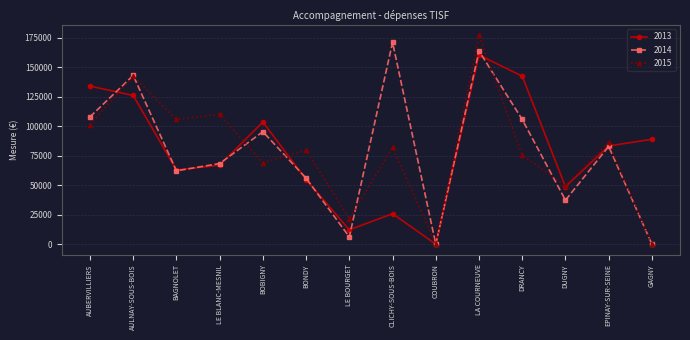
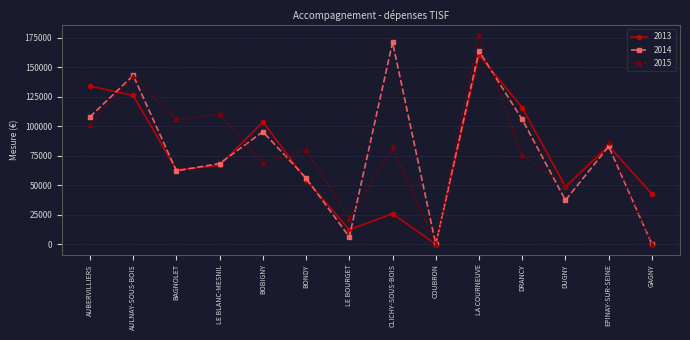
2013, DRANCY: 143000 -> 116000
2013, GAGNY: 89000 -> 43000
